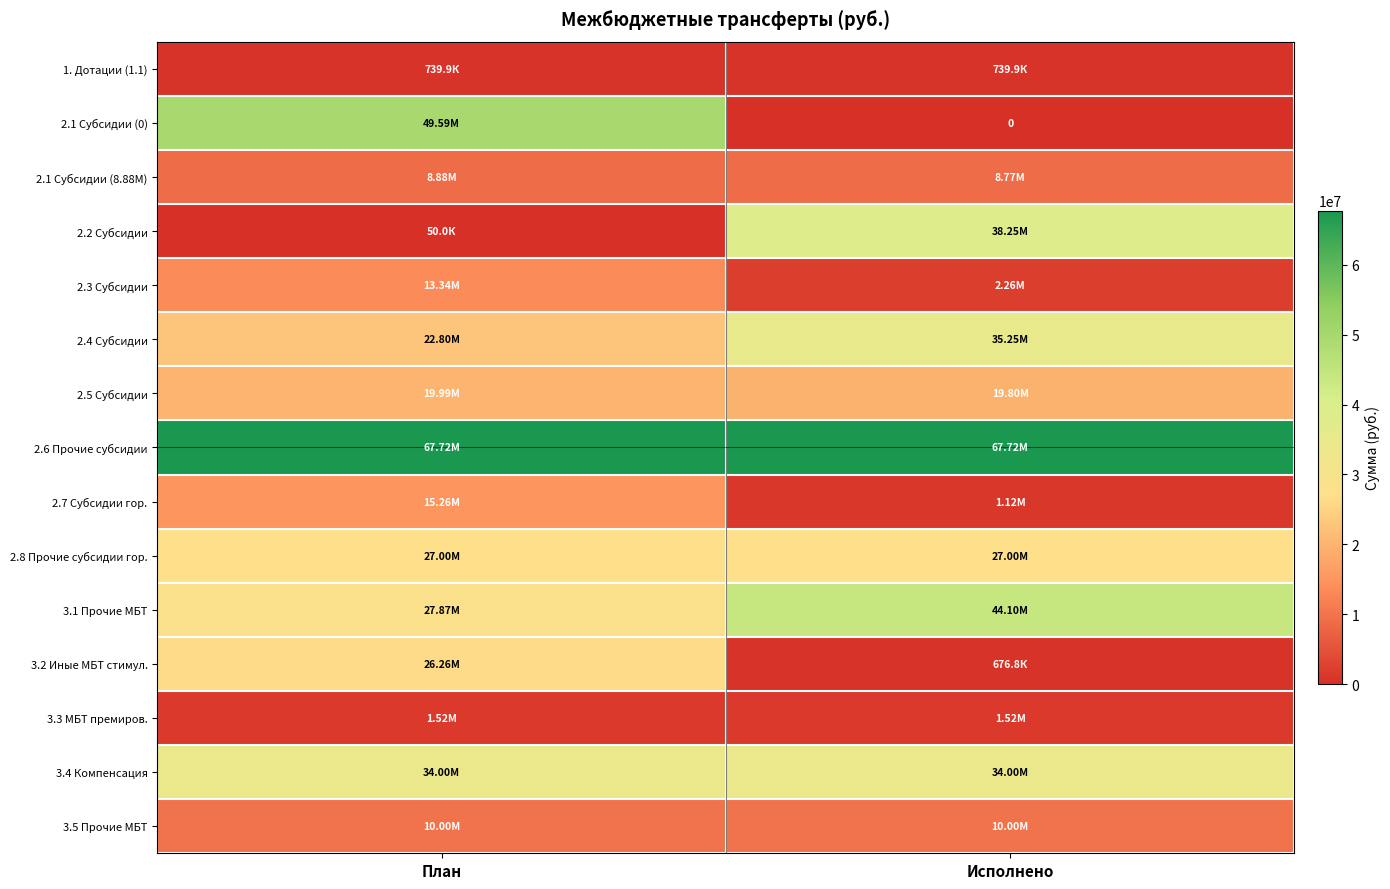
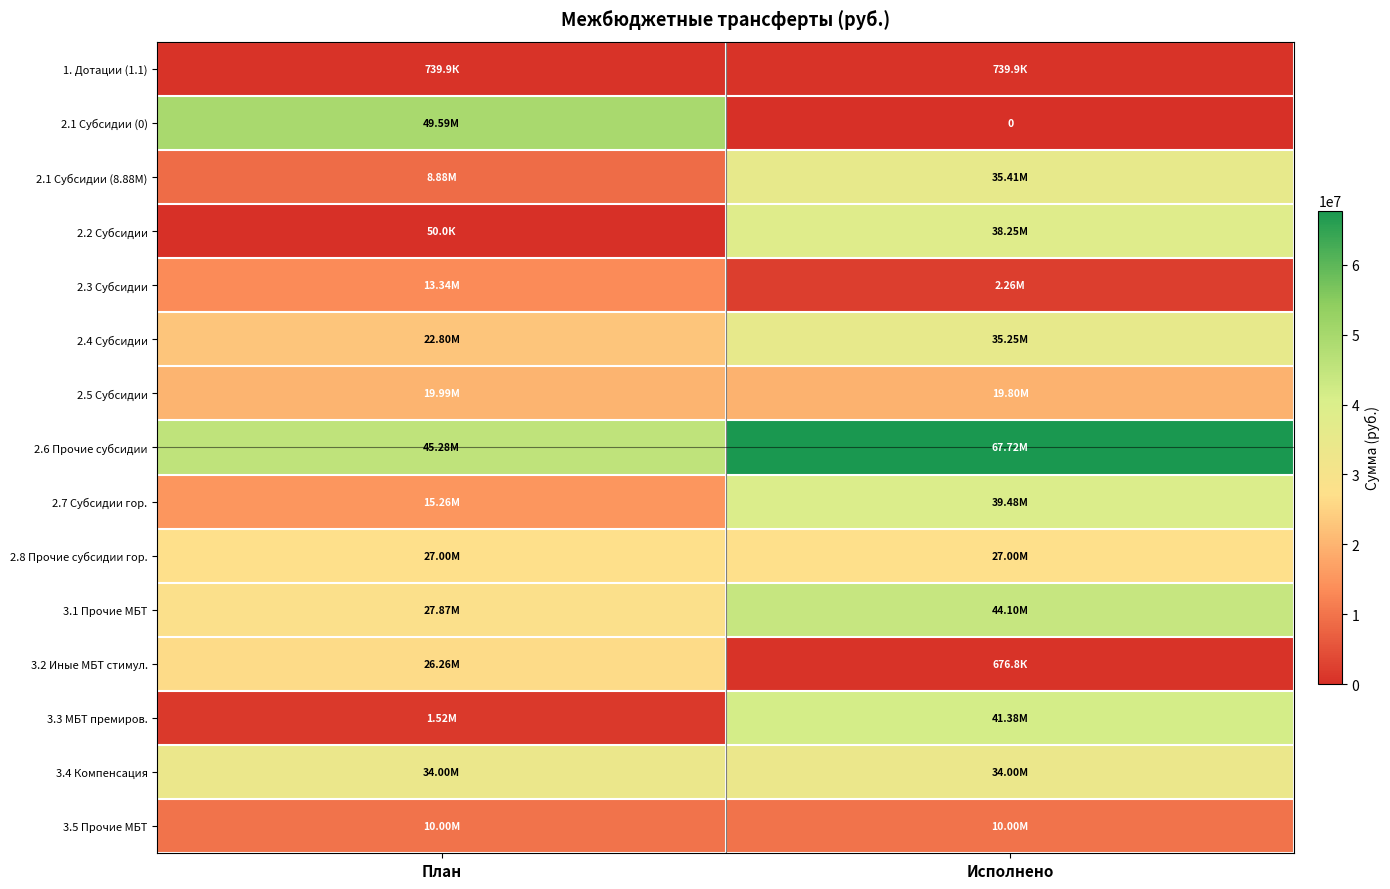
2.1 Субсидии (8.88М), Исполнено: 8.77М -> 35.41М
2.6 Прочие субсидии, План: 67.72М -> 45.28М
2.7 Субсидии гор., Исполнено: 1.12М -> 39.48М
3.3 МБТ премиров., Исполнено: 1.52М -> 41.38М
